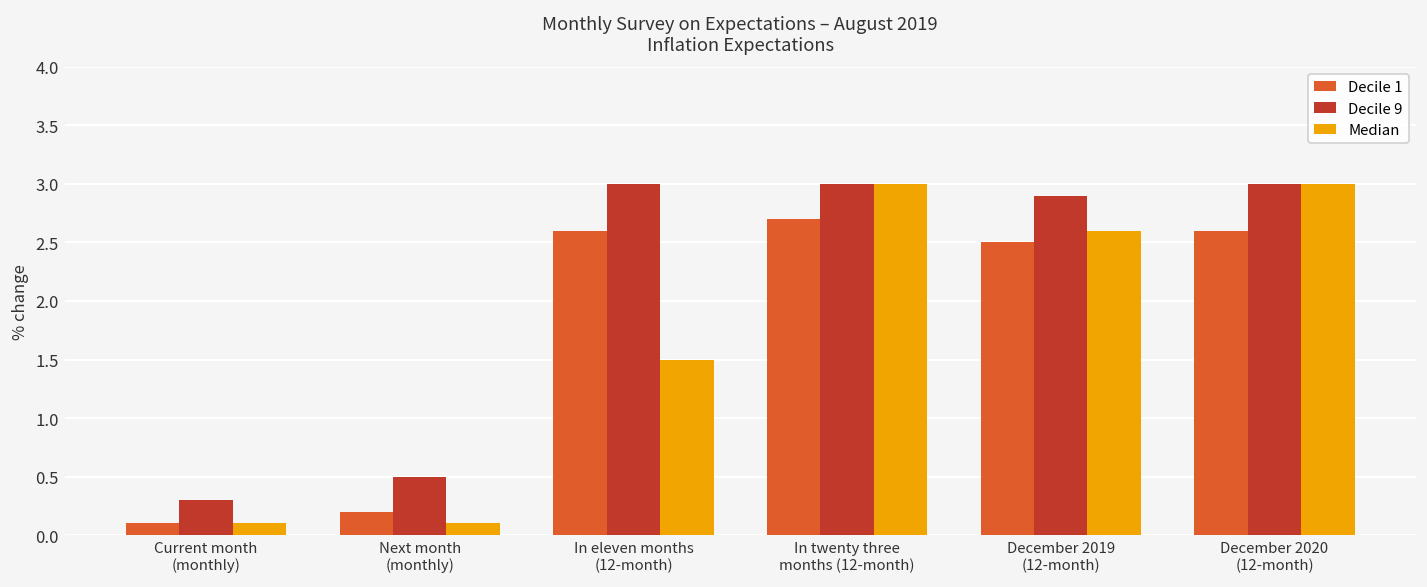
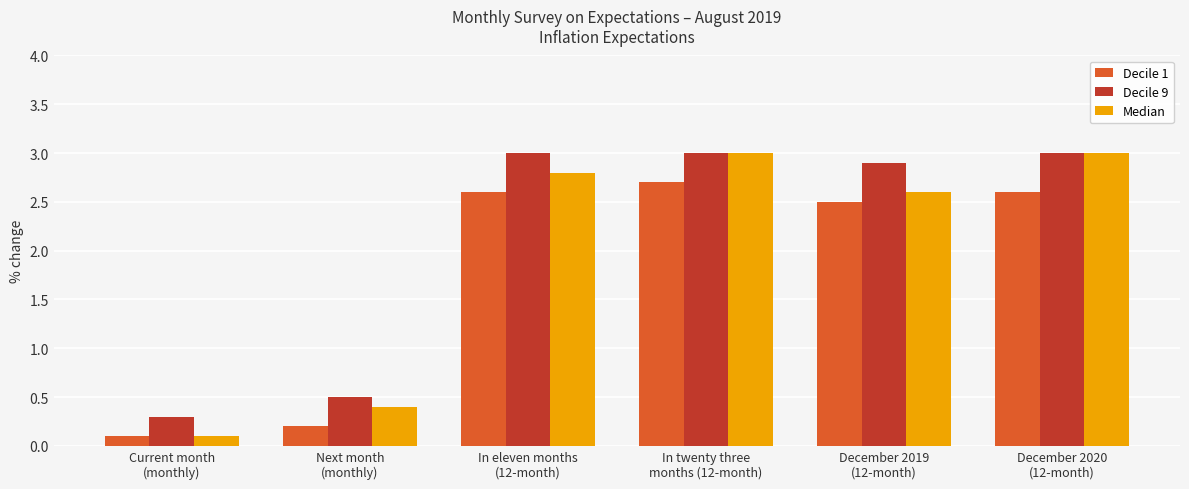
Median, Next month (monthly): 0.1 -> 0.4
Median, In eleven months (12-month): 1.5 -> 2.8
